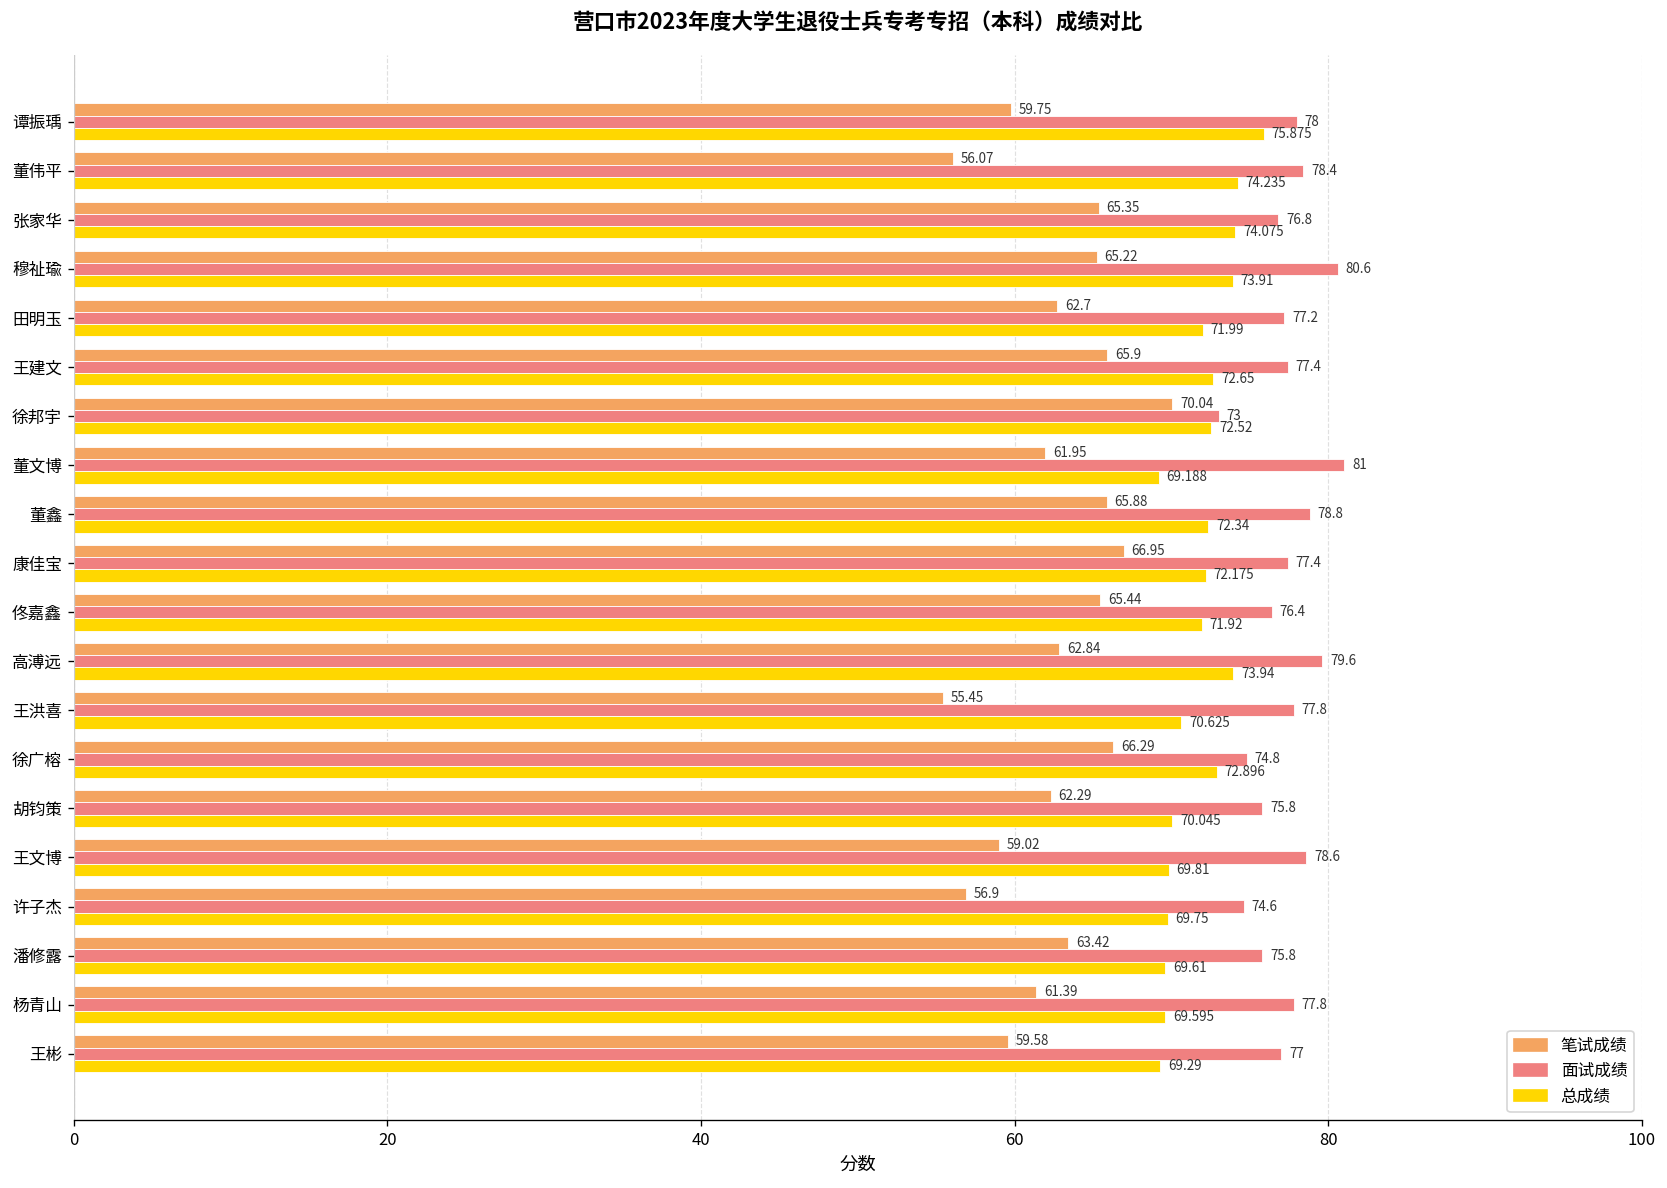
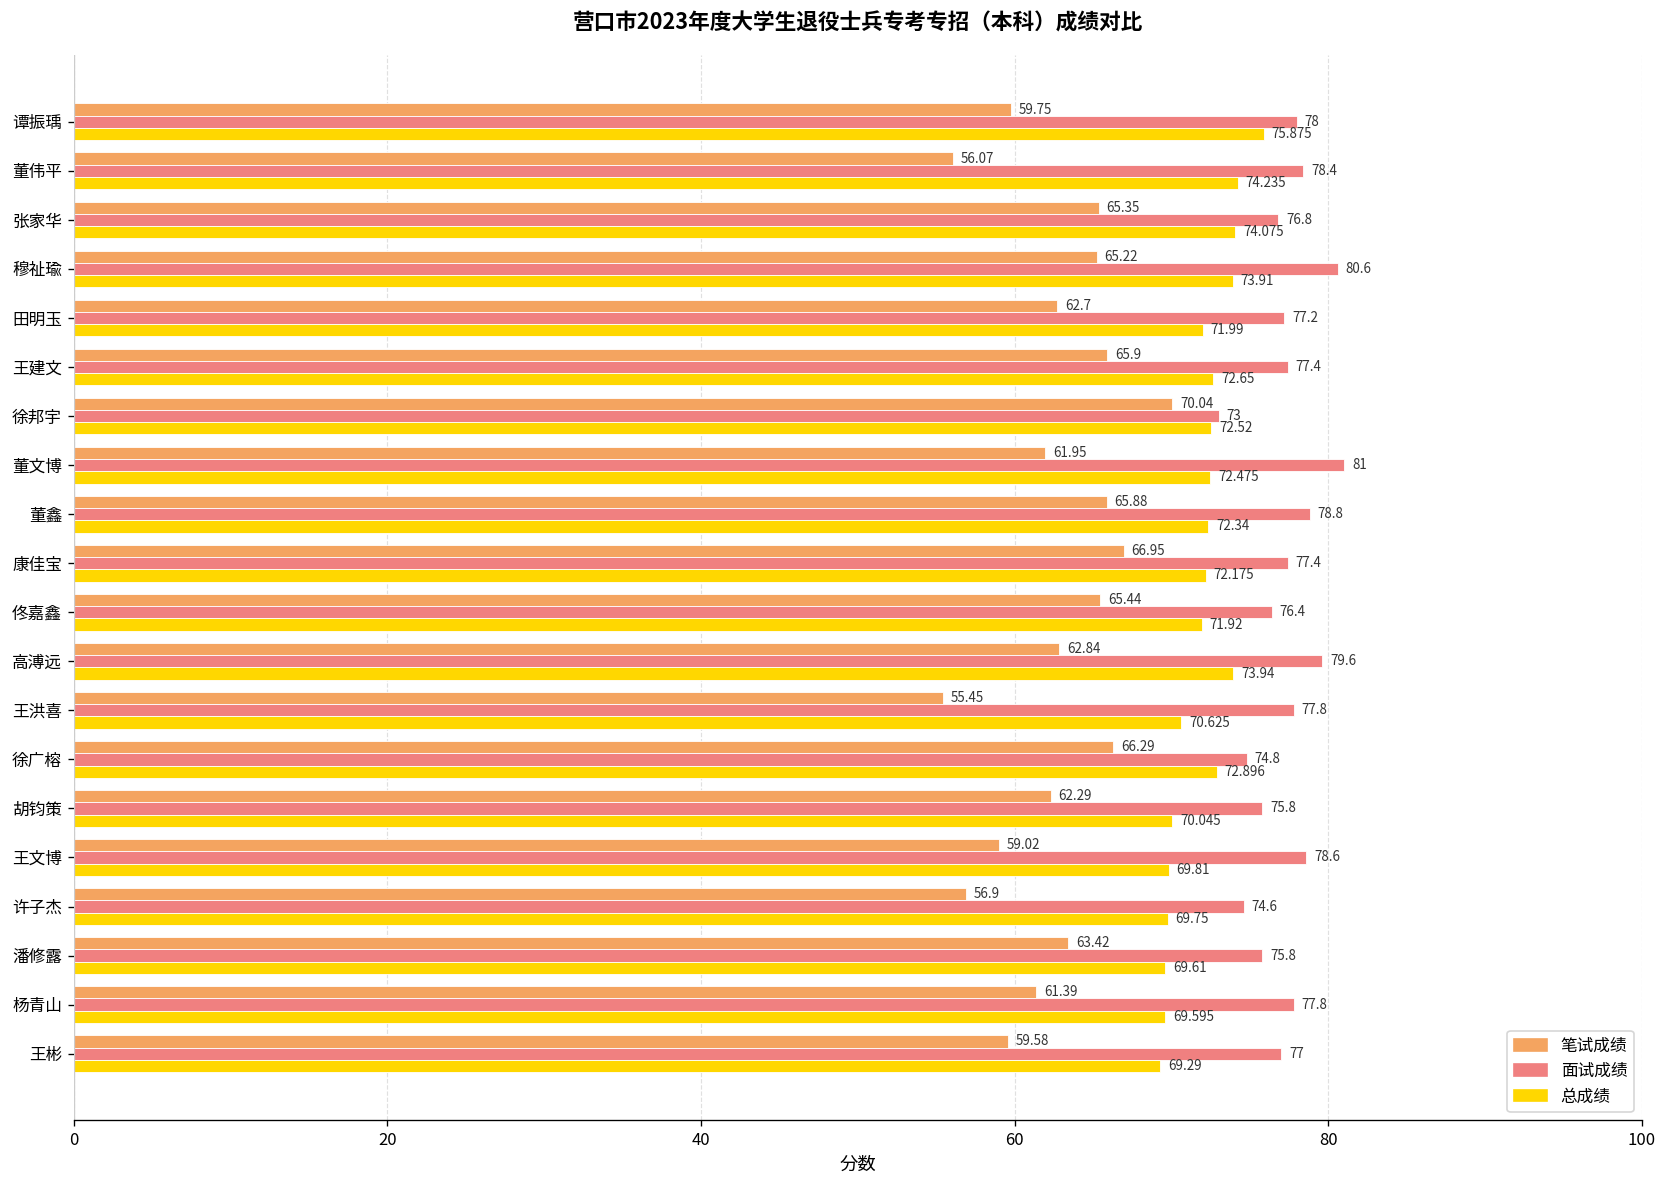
总成绩, 董文博: 69.188 -> 72.475
